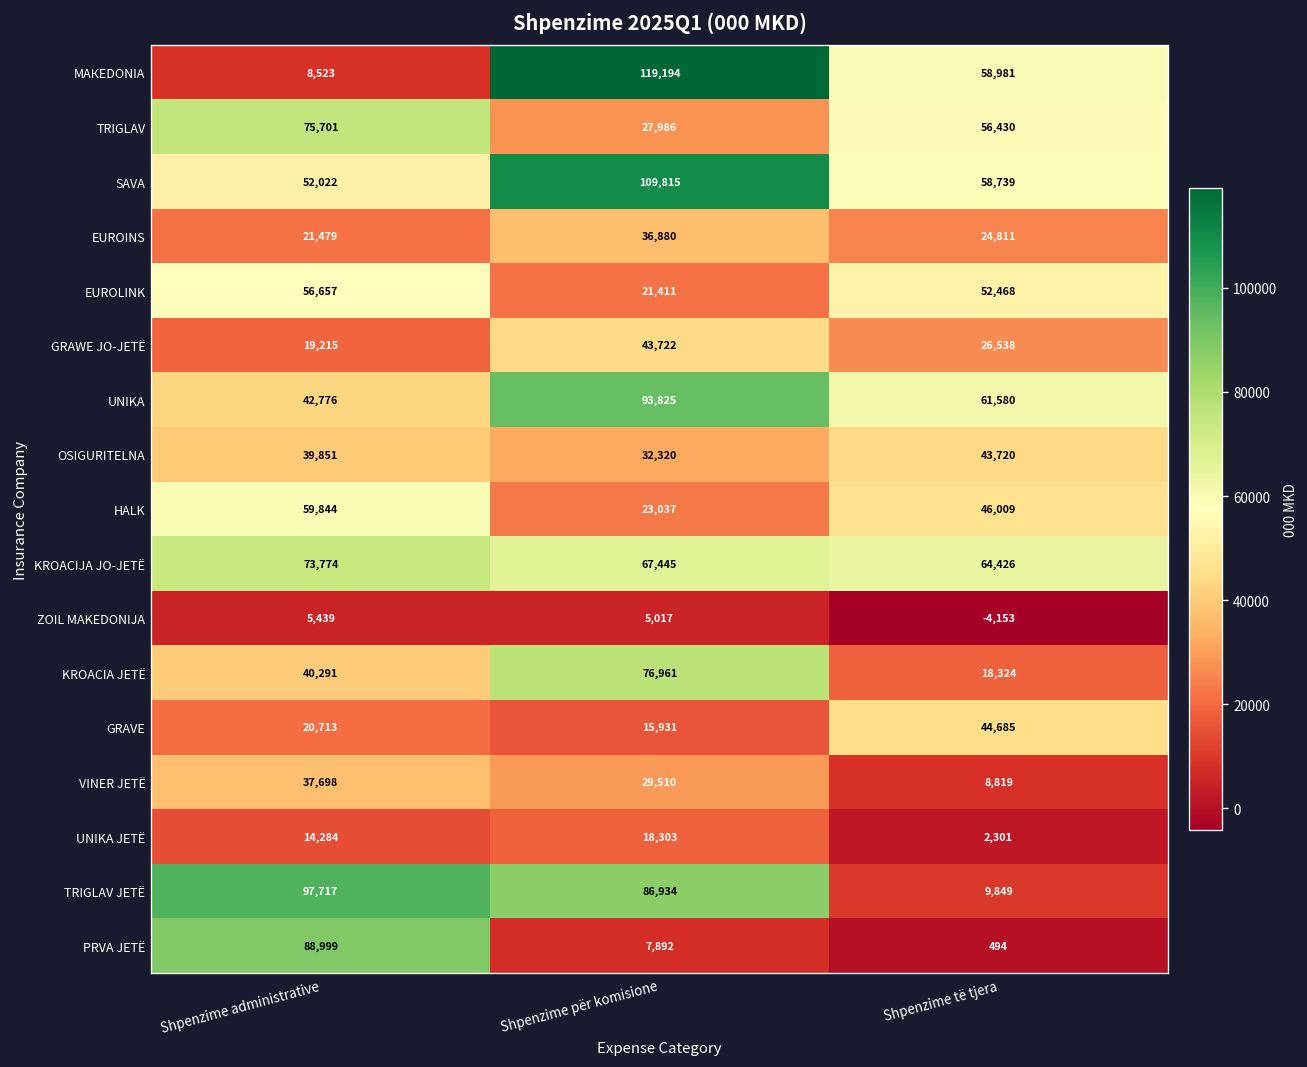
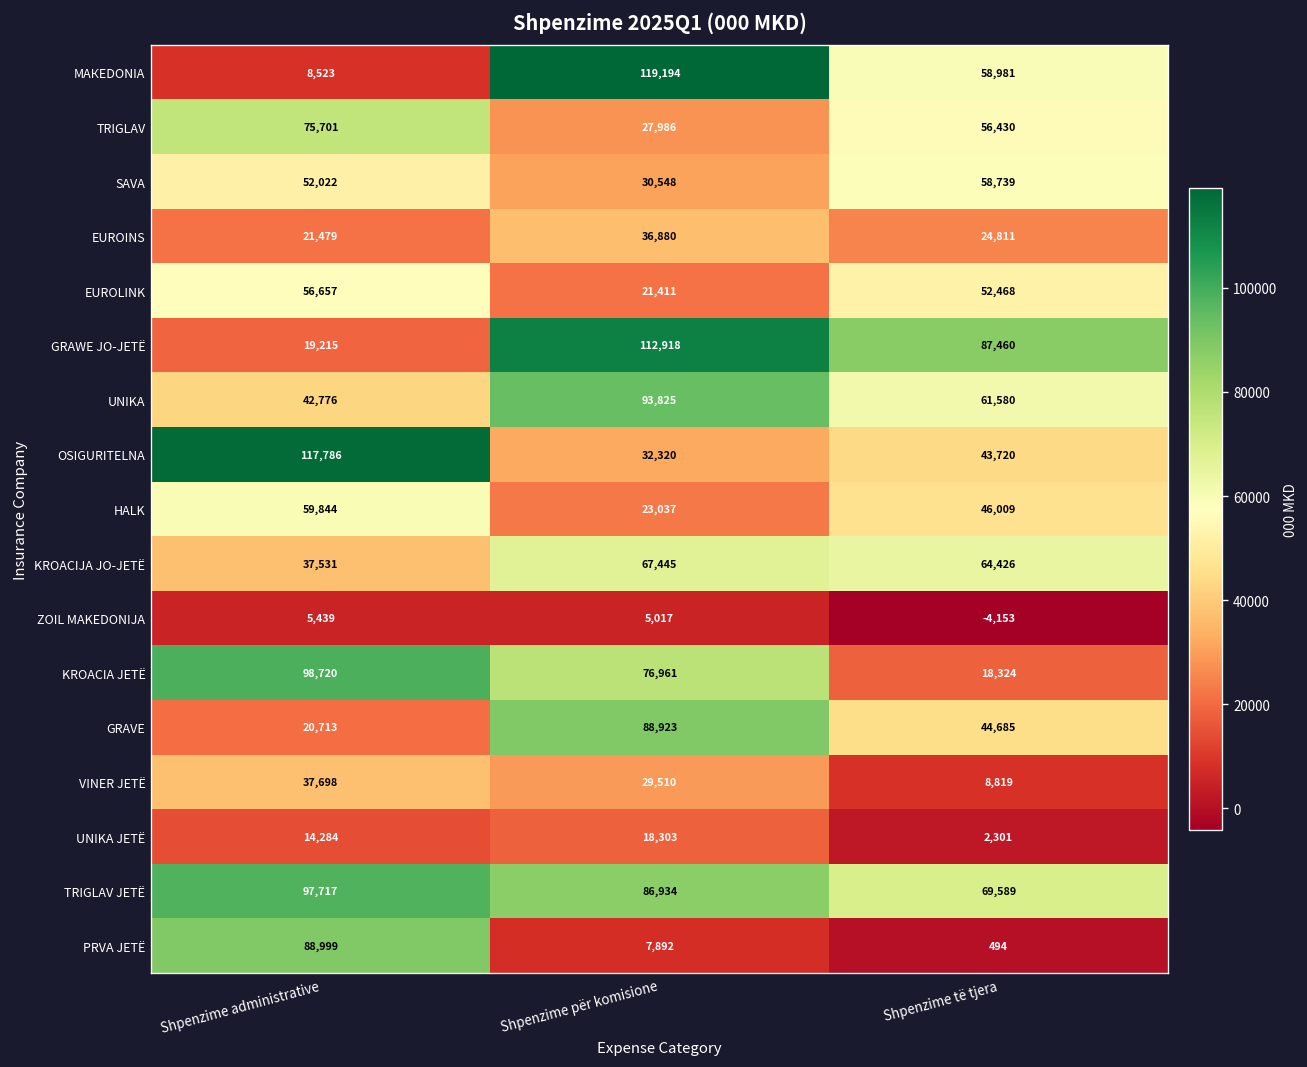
SAVA, Shpenzime për komisione: 109,815 -> 30,548
GRAWE JO-JETË, Shpenzime për komisione: 43,722 -> 112,918
GRAWE JO-JETË, Shpenzime të tjera: 26,538 -> 87,460
OSIGURITELNA, Shpenzime administrative: 39,851 -> 117,786
KROACIJA JO-JETË, Shpenzime administrative: 73,774 -> 37,531
KROACIA JETË, Shpenzime administrative: 40,291 -> 98,720
GRAVE, Shpenzime për komisione: 15,931 -> 88,923
TRIGLAV JETË, Shpenzime të tjera: 9,849 -> 69,589
